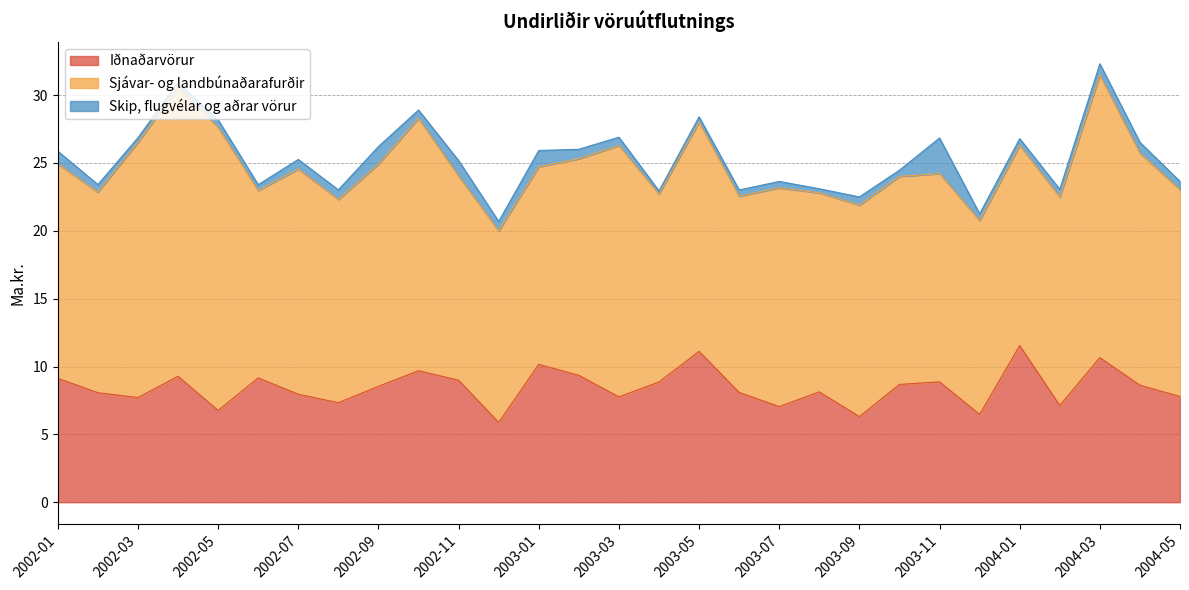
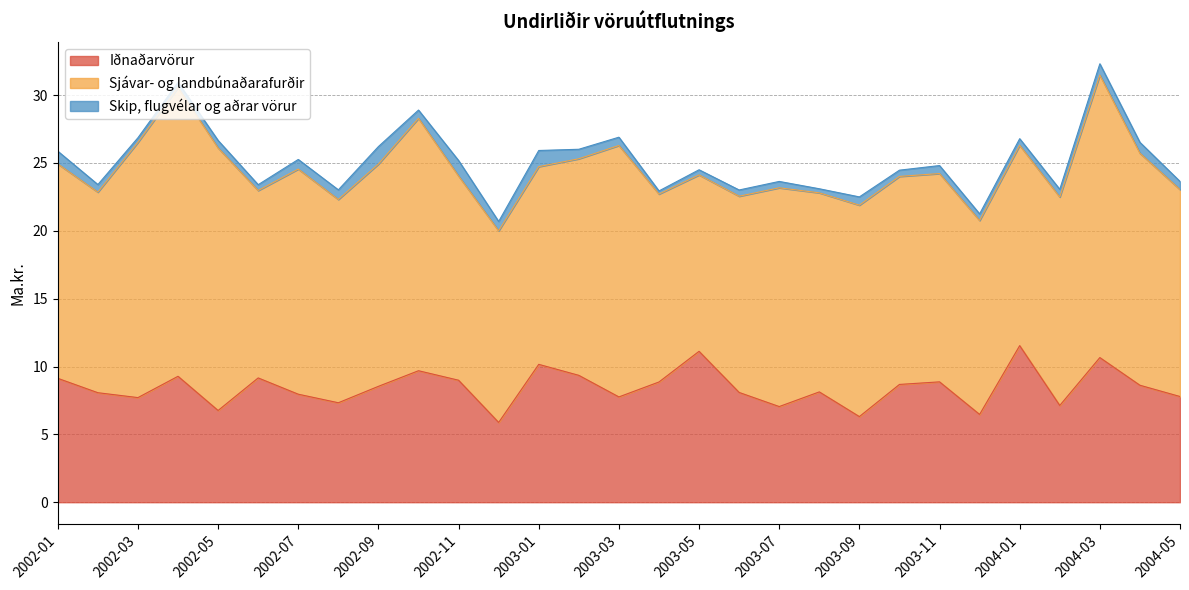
Sjávar- og landbúnaðarafurðir, 2002-05: 20.9 -> 19.4
Sjávar- og landbúnaðarafurðir, 2003-05: 16.9 -> 13.0
Skip, flugvélar og aðrar vörur, 2003-11: 2.6 -> 0.6
